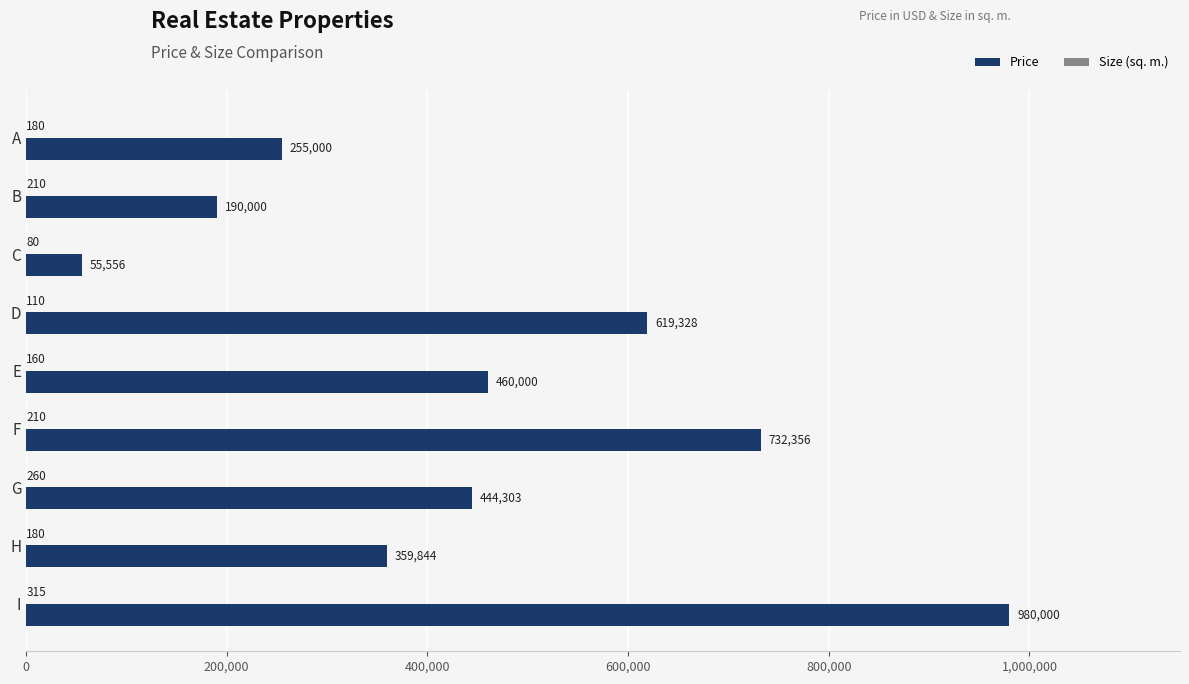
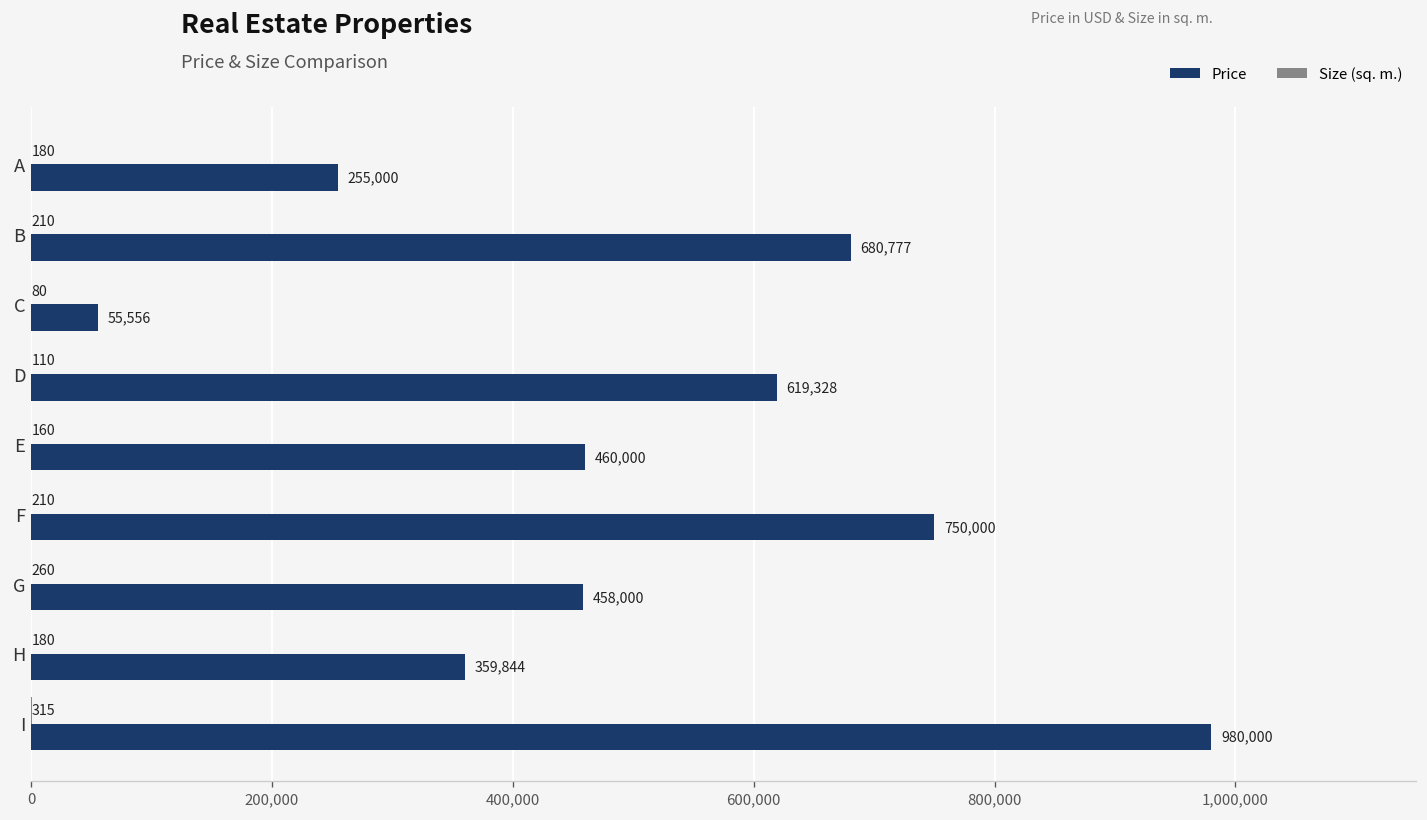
Price, B: 190,000 -> 680,777
Price, F: 732,356 -> 750,000
Price, G: 444,303 -> 458,000
